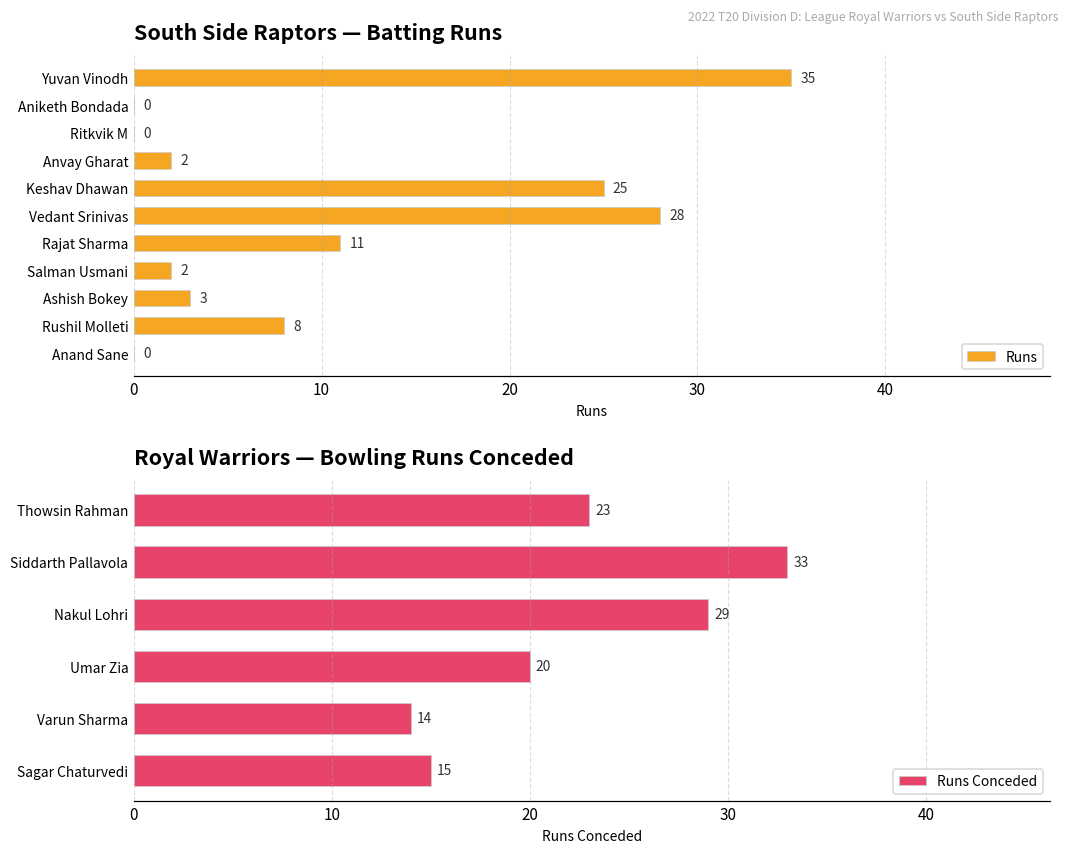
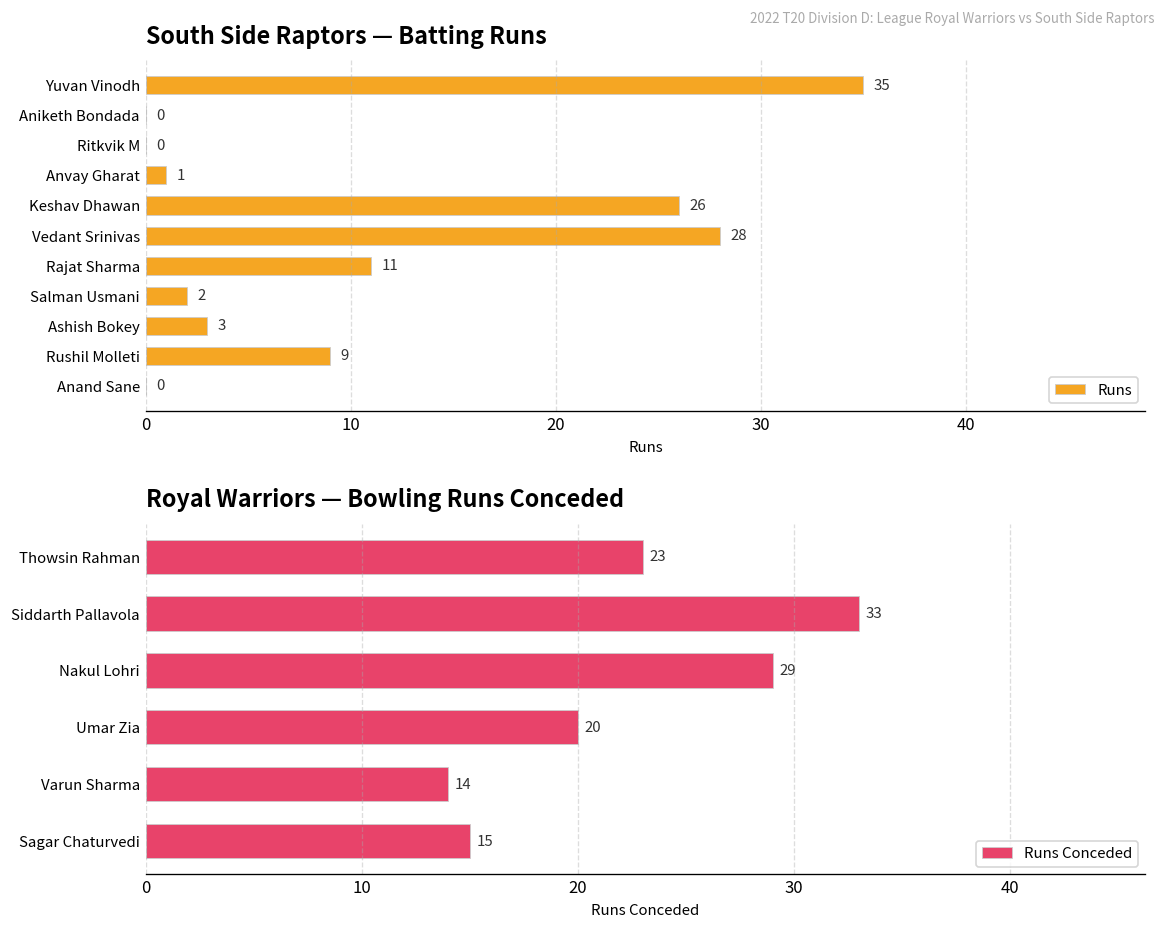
South Side Raptors — Batting Runs, Anvay Gharat: 2 -> 1
South Side Raptors — Batting Runs, Keshav Dhawan: 25 -> 26
South Side Raptors — Batting Runs, Rushil Molleti: 8 -> 9
